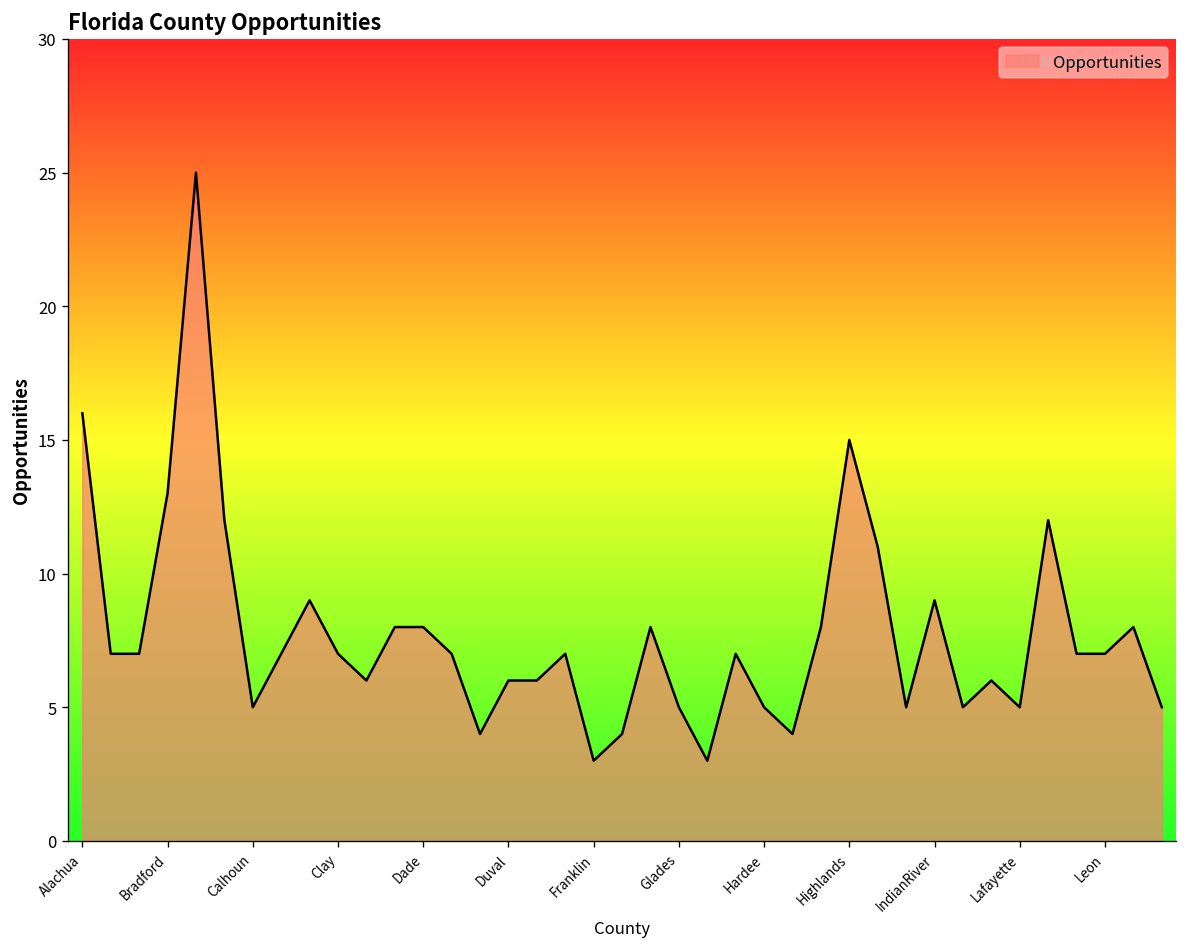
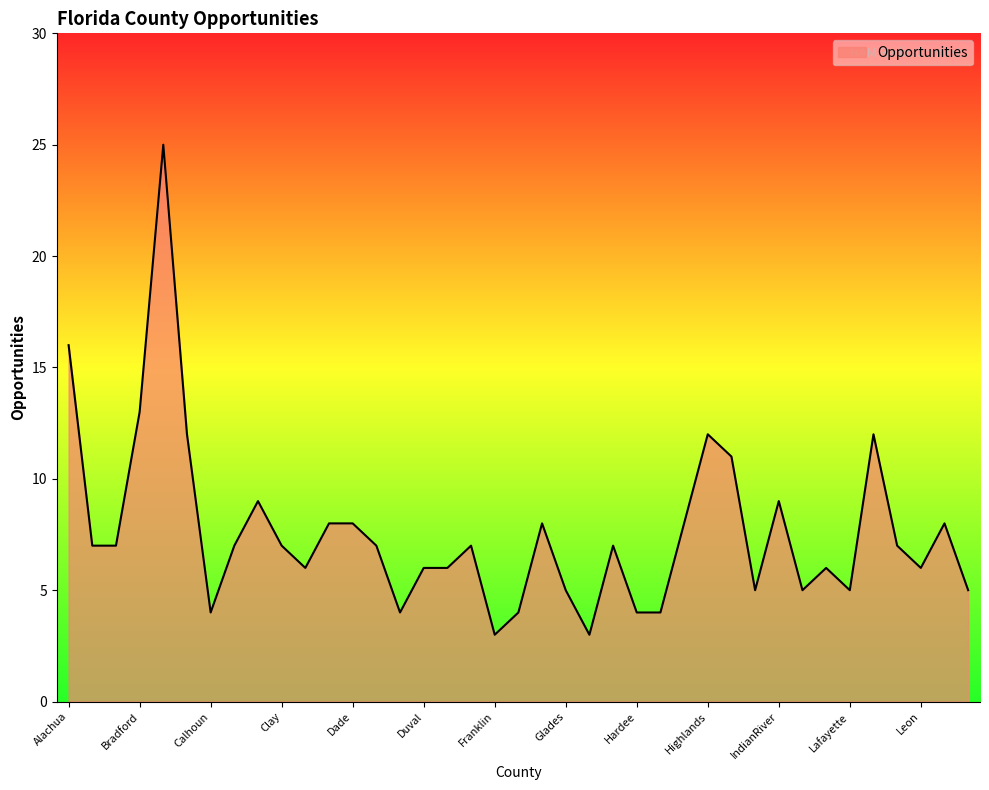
Calhoun: 5 -> 4
Hardee: 5 -> 4
Highlands: 15 -> 12
Leon: 7 -> 6
